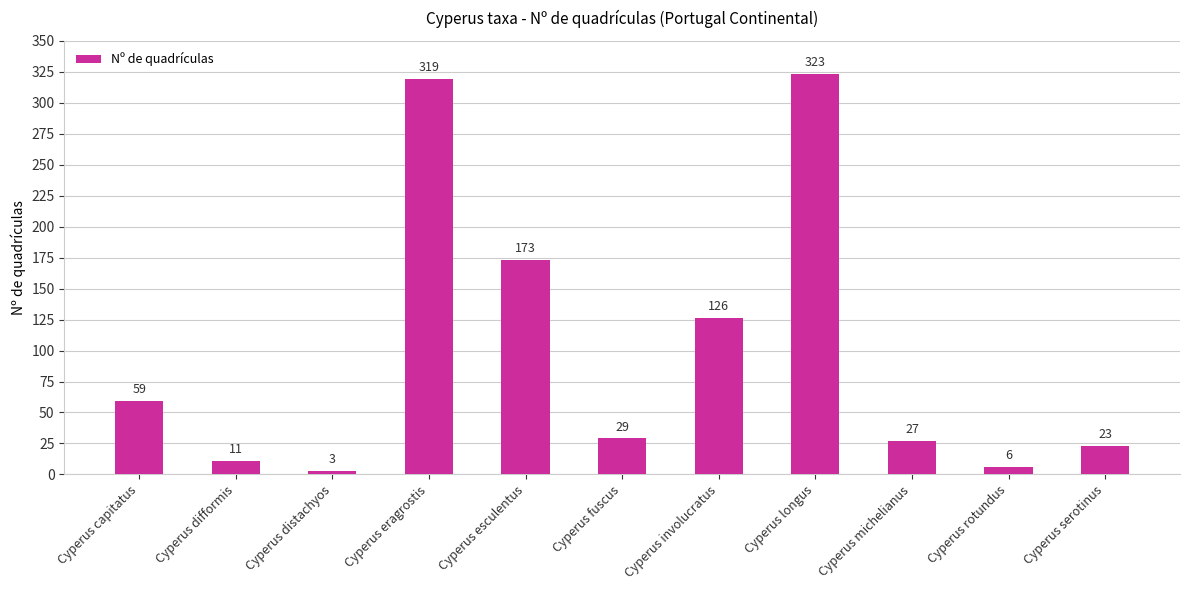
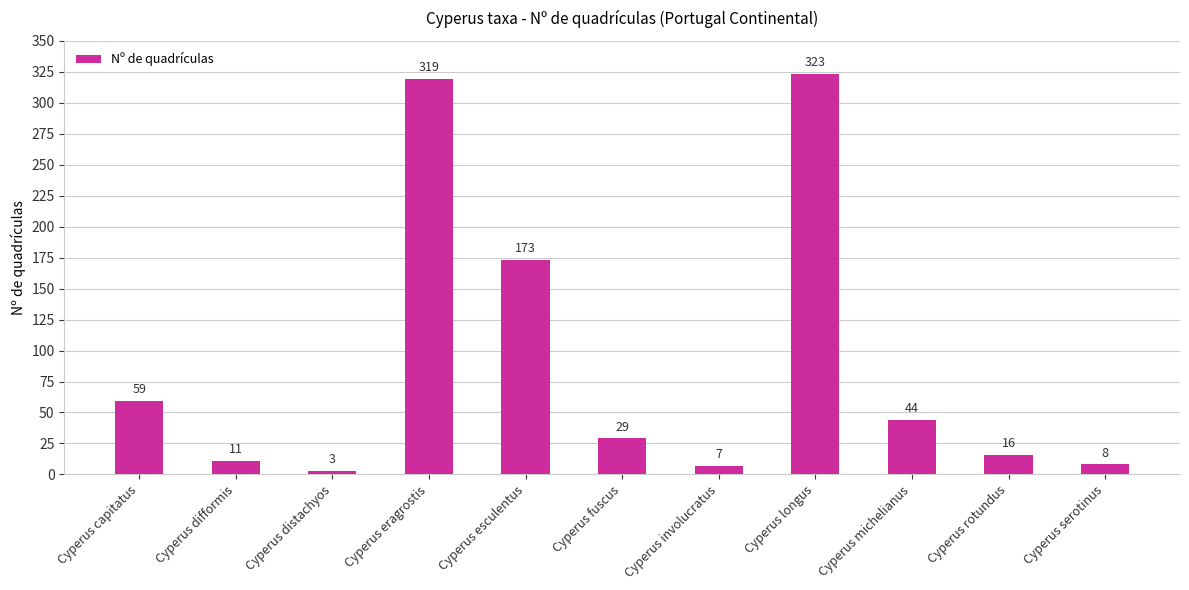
Cyperus involucratus: 126 -> 7
Cyperus michelianus: 27 -> 44
Cyperus rotundus: 6 -> 16
Cyperus serotinus: 23 -> 8
